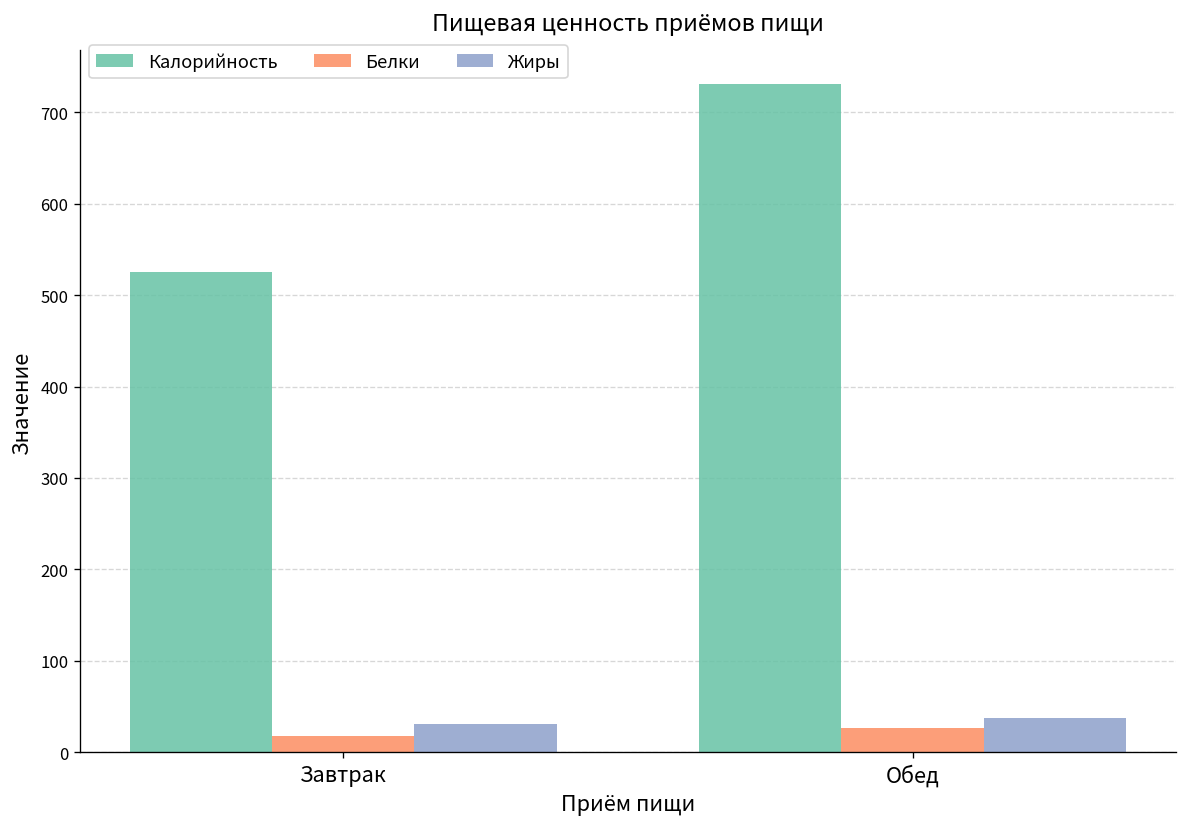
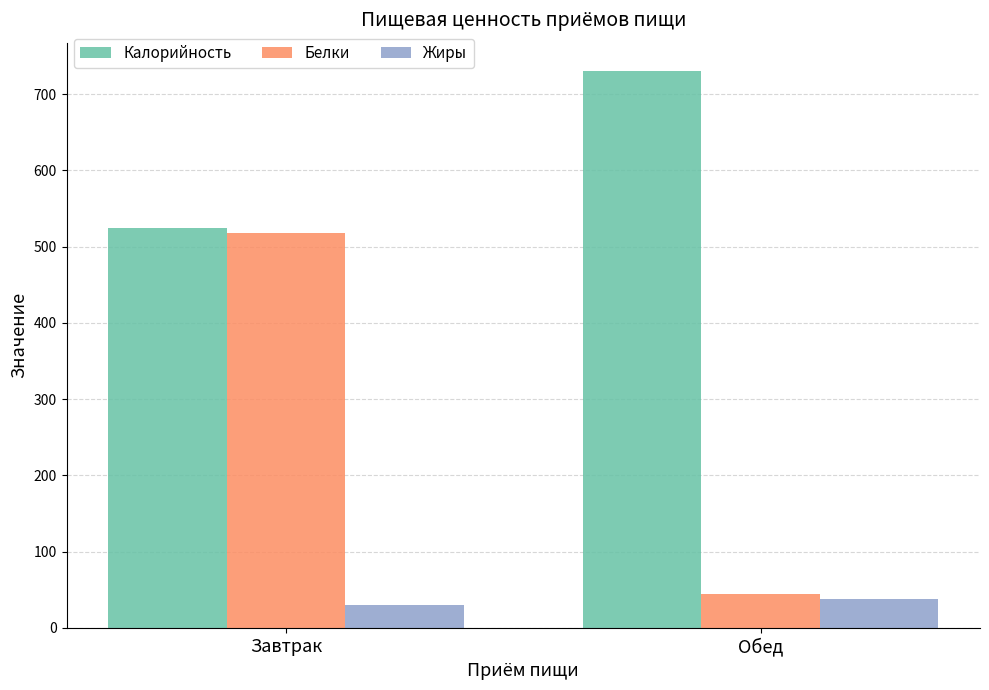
Белки, Завтрак: 20 -> 520
Белки, Обед: 30 -> 40
